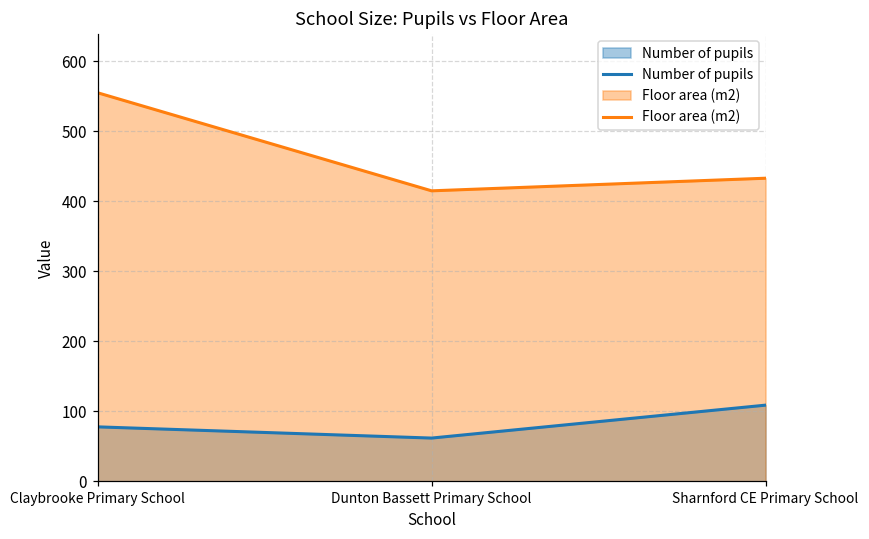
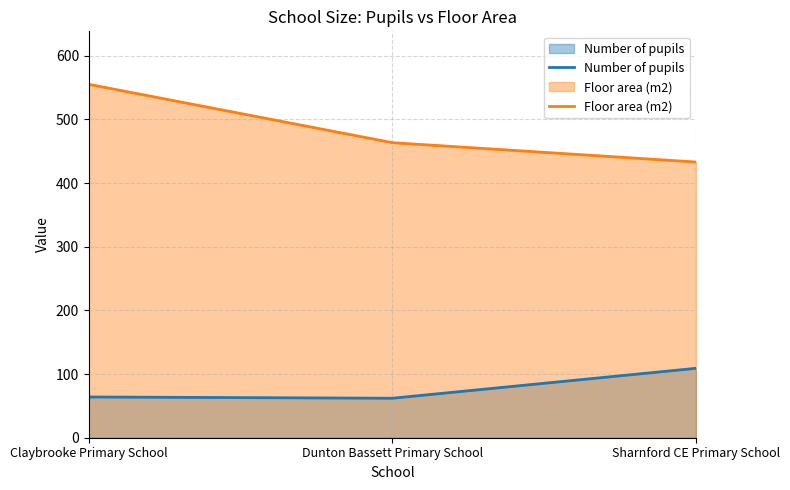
Number of pupils, Claybrooke Primary School: 80 -> 60
Floor area (m2), Dunton Bassett Primary School: 420 -> 460
